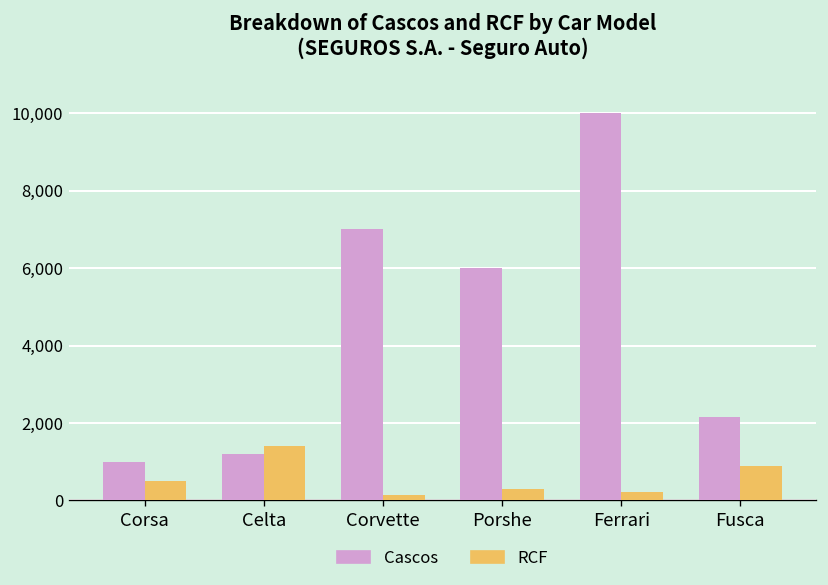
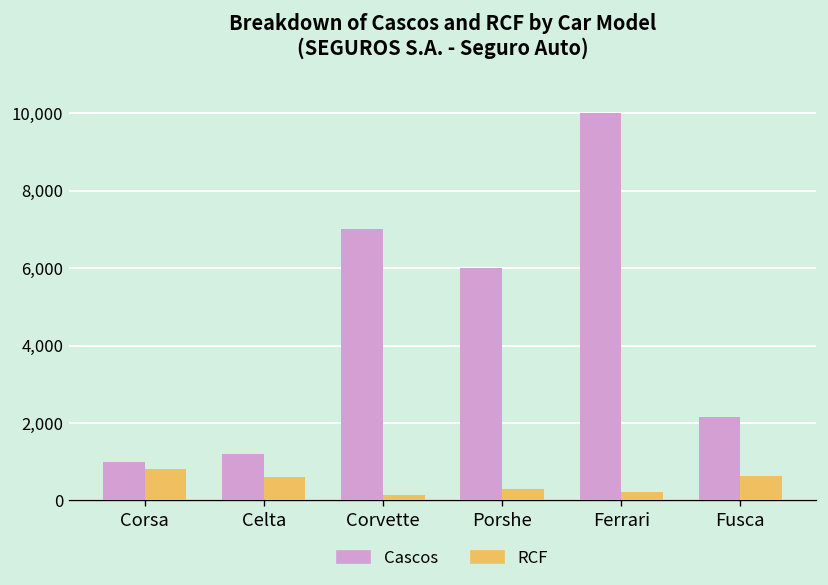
RCF, Corsa: 500 -> 800
RCF, Celta: 1,400 -> 600
RCF, Fusca: 900 -> 600
